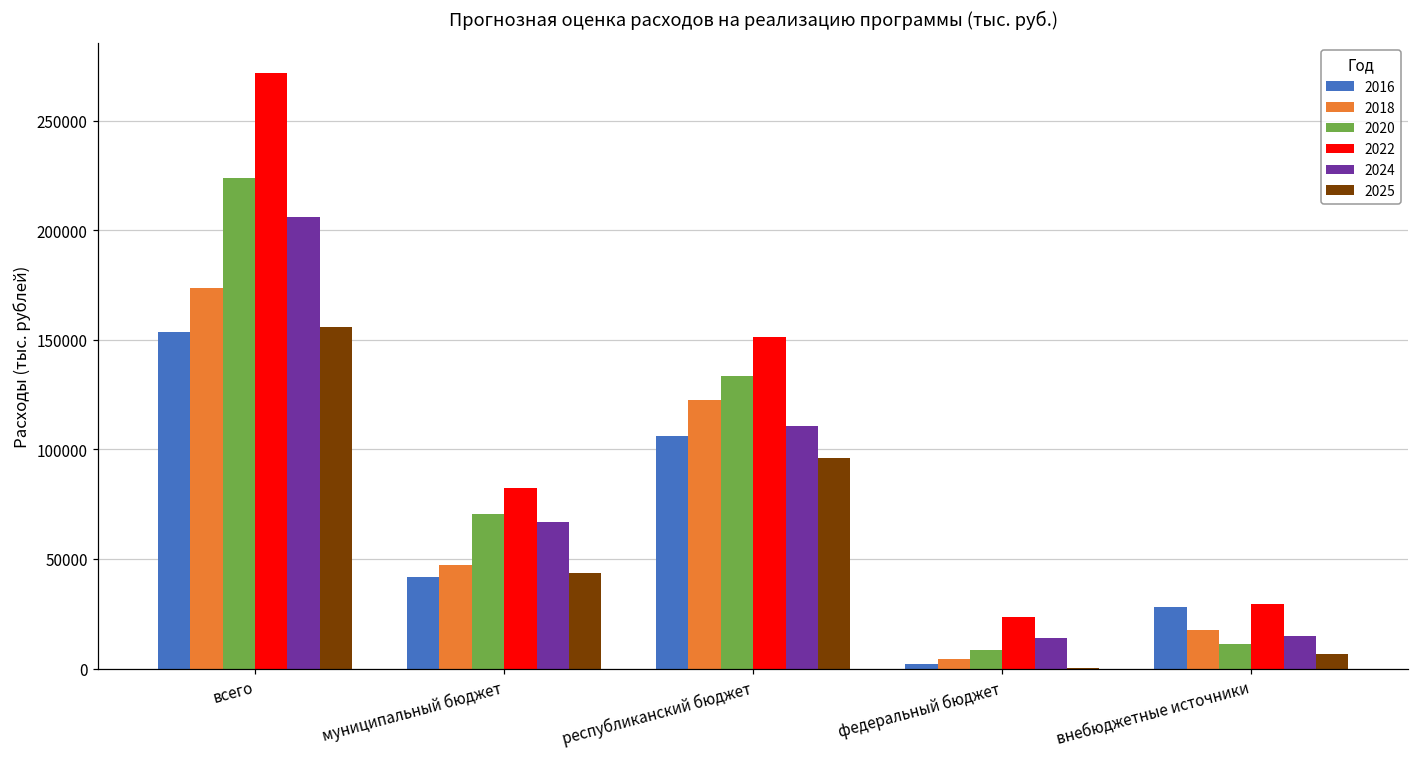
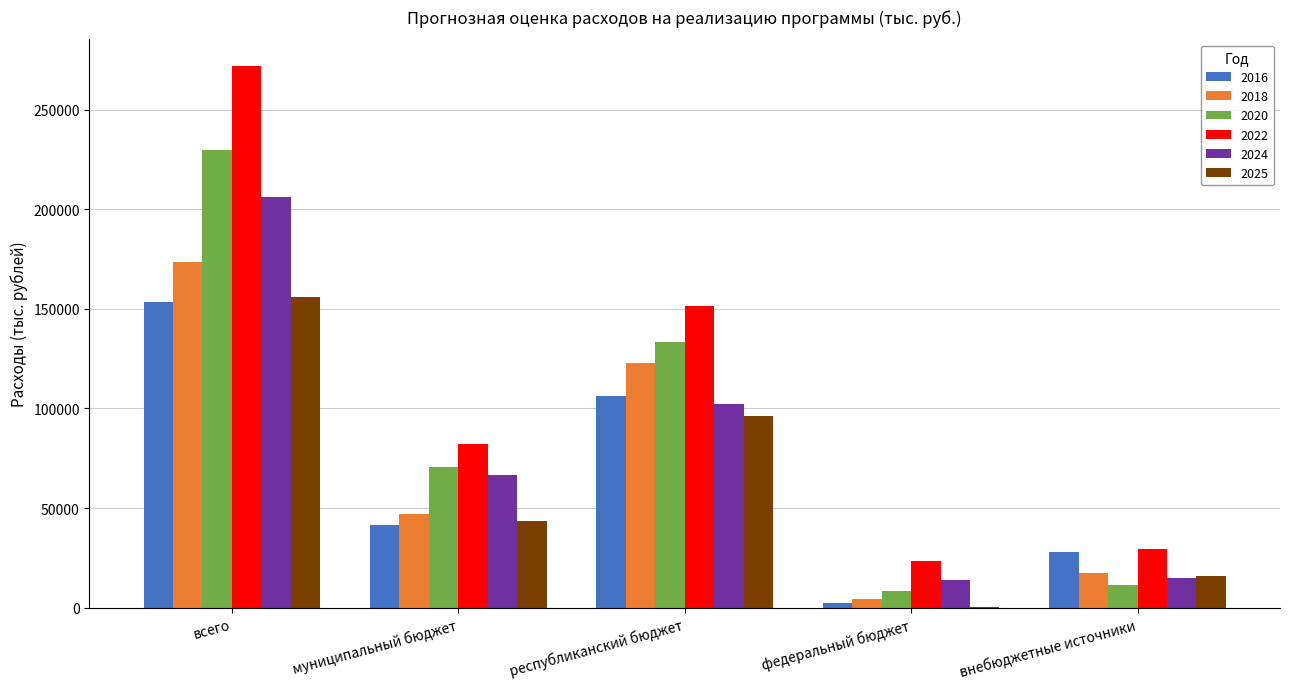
2020, всего: 224000 -> 230000
2024, республиканский бюджет: 110000 -> 102000
2025, внебюджетные источники: 7000 -> 16000
